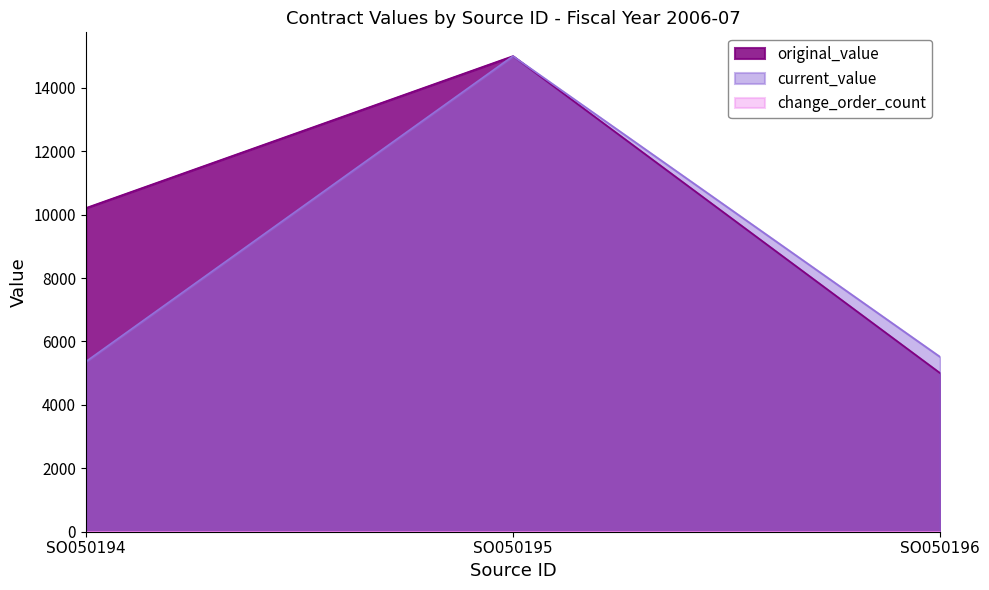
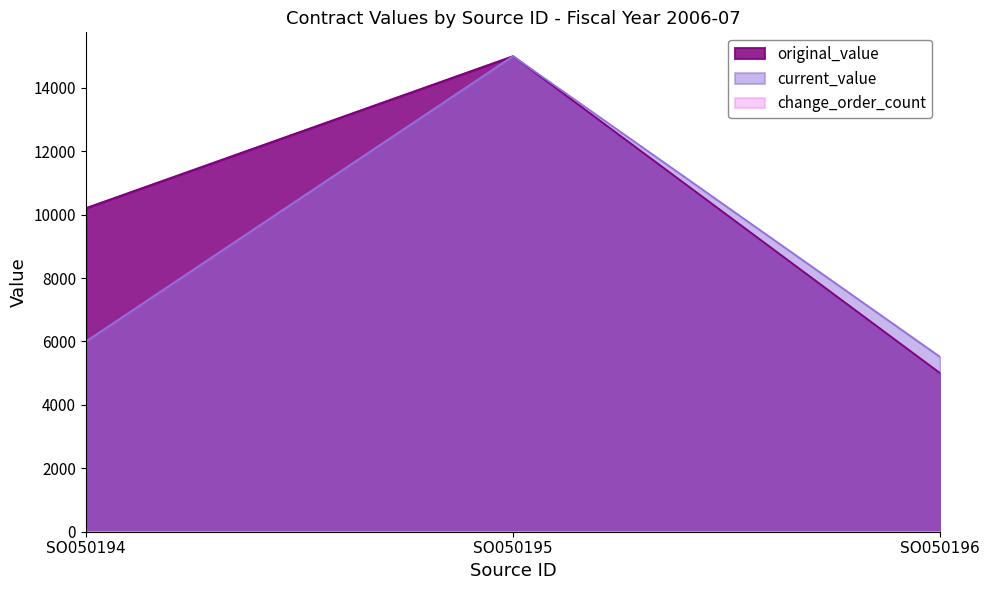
current_value, SO050194: 5400 -> 6000
